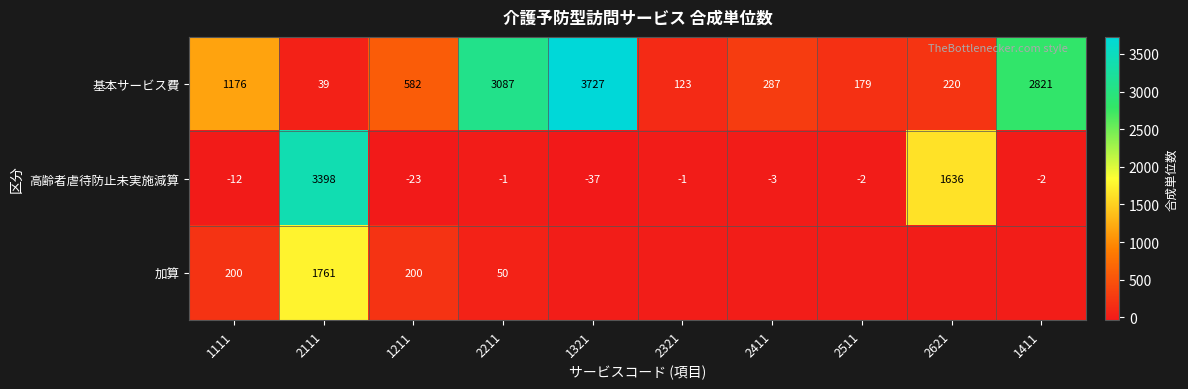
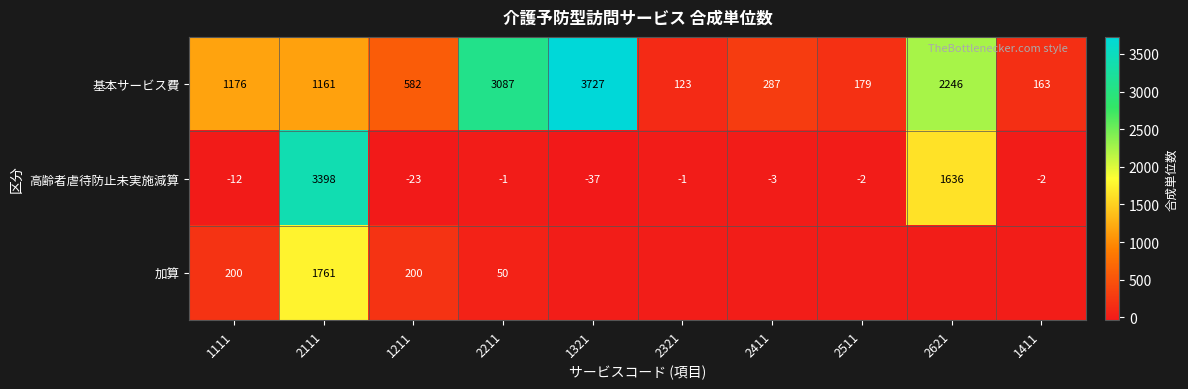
基本サービス費, 2111: 39 -> 1161
基本サービス費, 2621: 220 -> 2246
基本サービス費, 1411: 2821 -> 163
